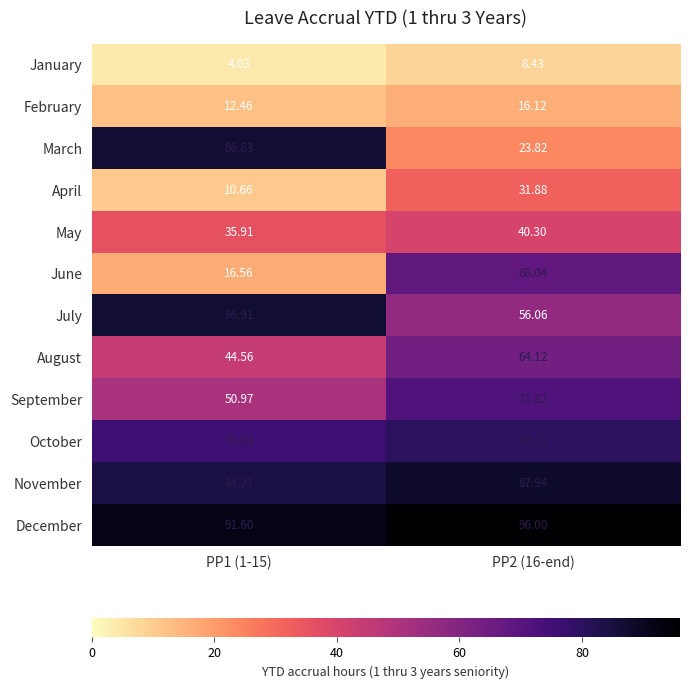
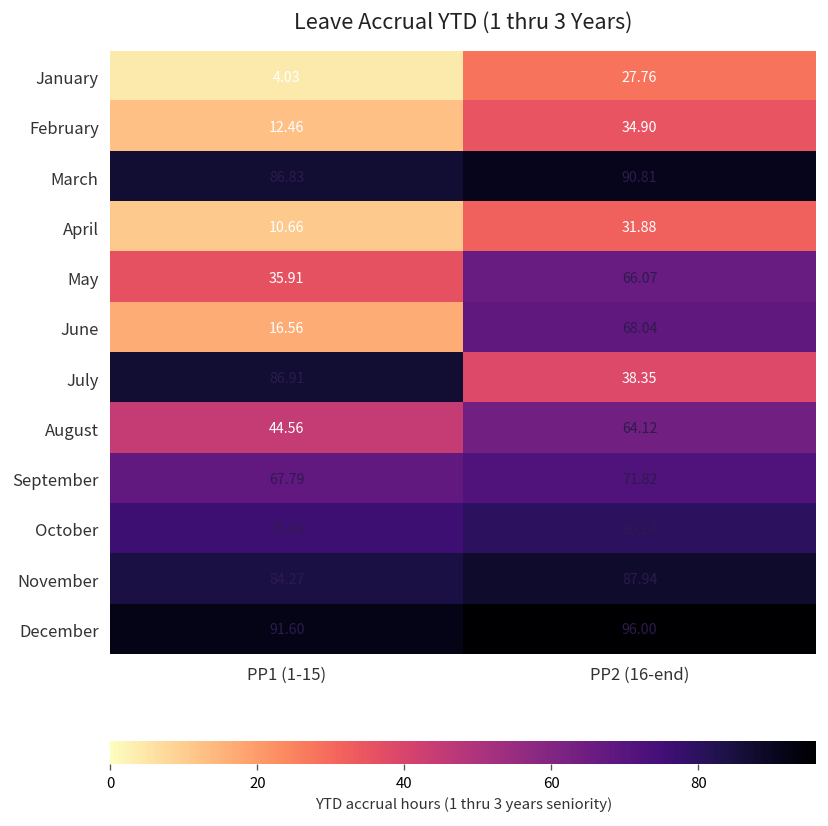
January, PP2 (16-end): 8.43 -> 27.76
February, PP2 (16-end): 16.12 -> 34.90
March, PP2 (16-end): 23.82 -> 90.81
May, PP2 (16-end): 40.30 -> 66.07
July, PP2 (16-end): 56.06 -> 38.35
September, PP1 (1-15): 50.97 -> 67.79
